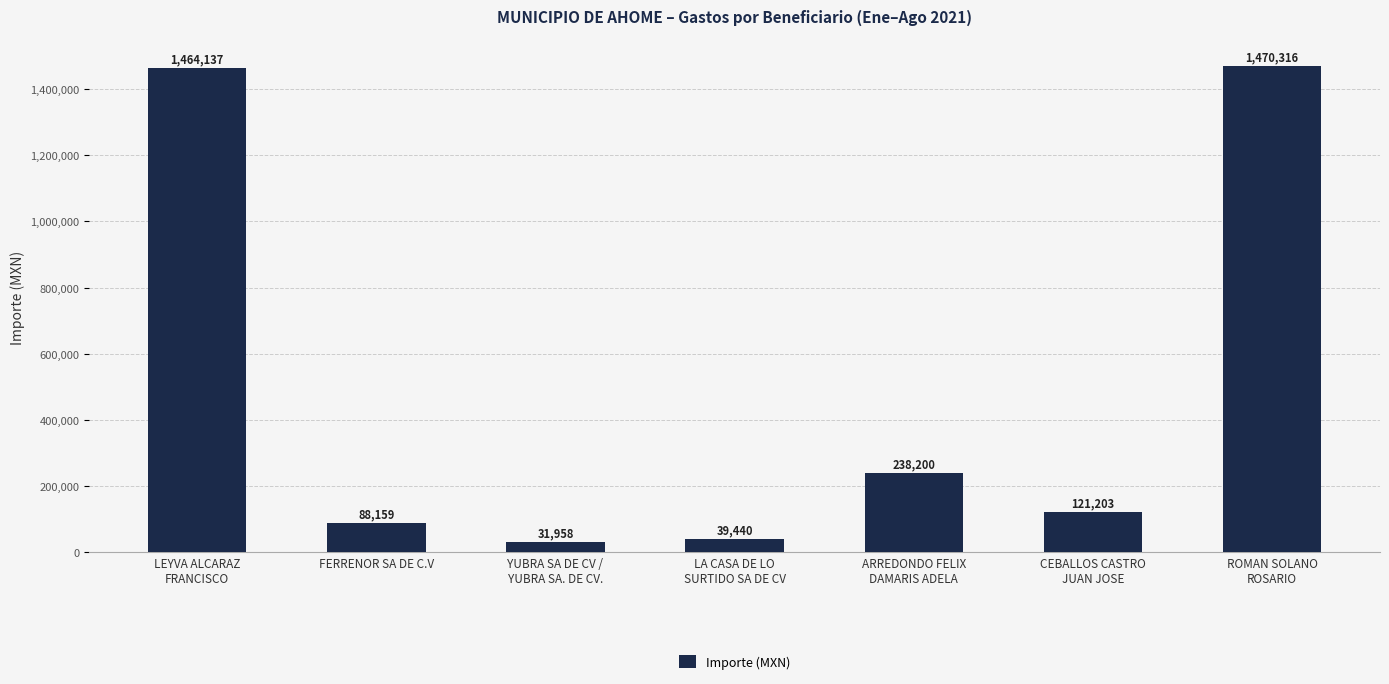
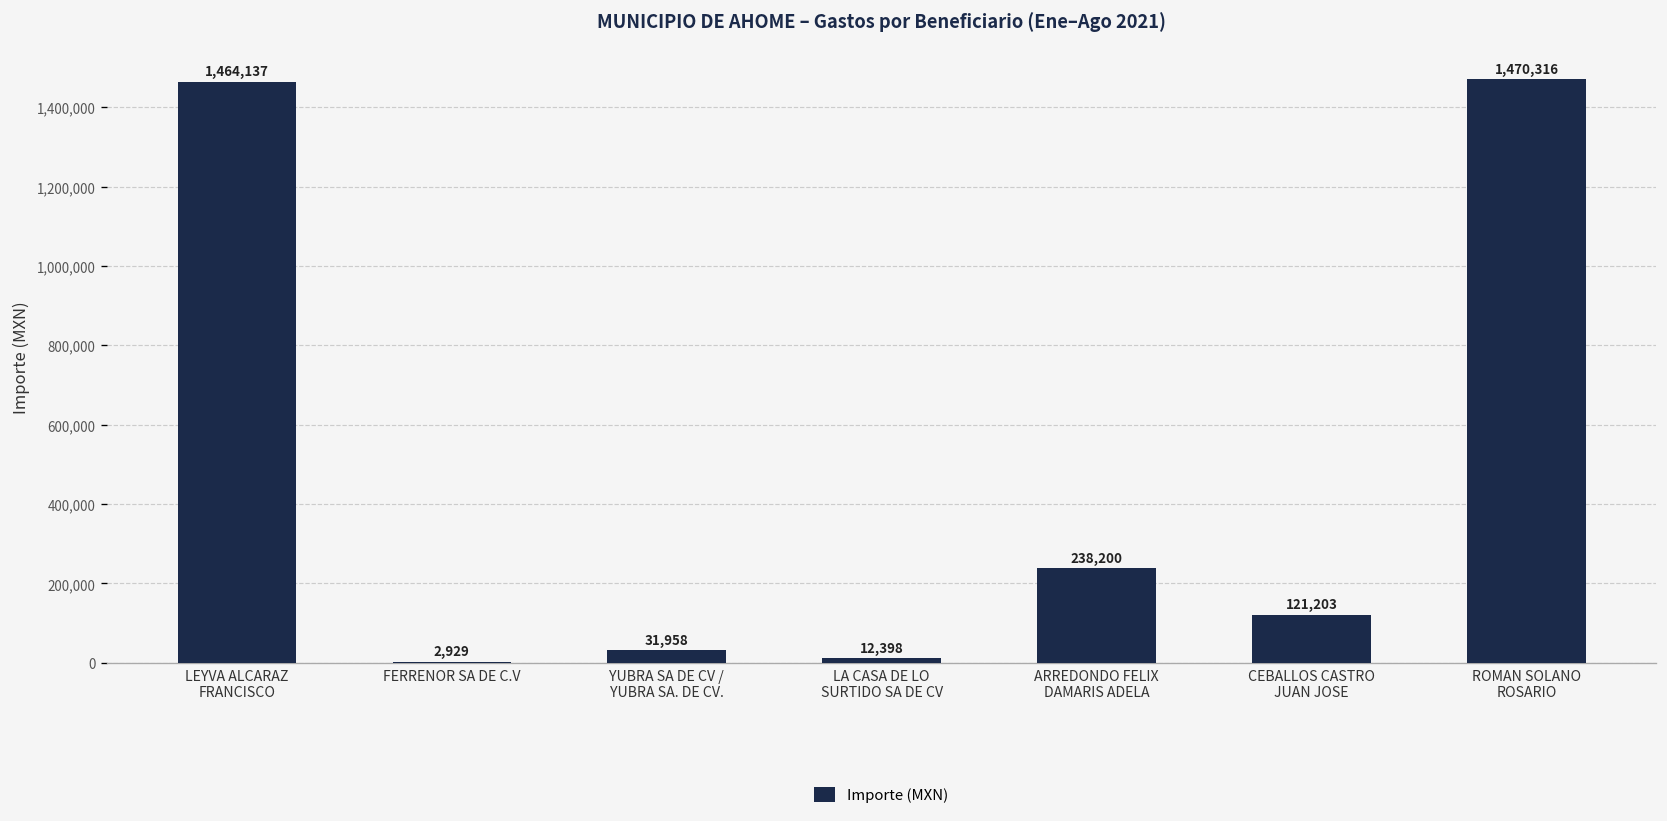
FERRENOR SA DE C.V: 88,159 -> 2,929
LA CASA DE LO SURTIDO SA DE CV: 39,440 -> 12,398
